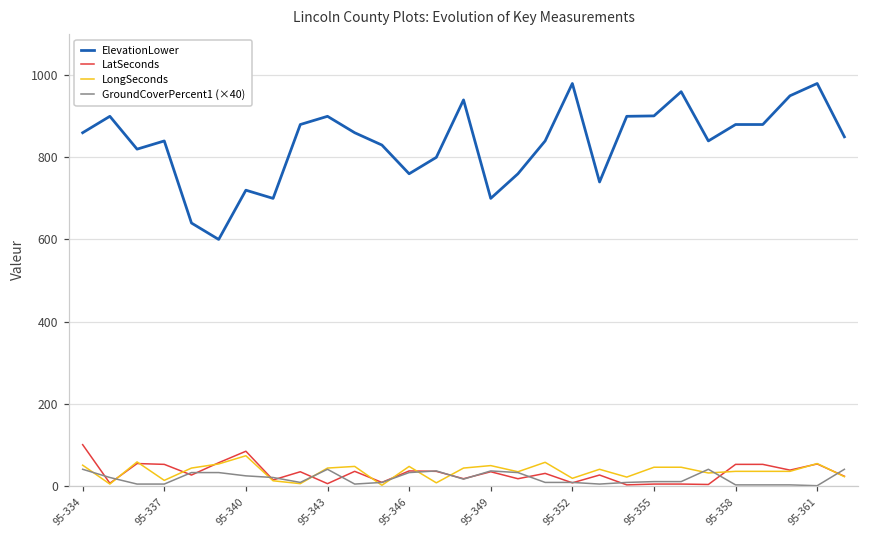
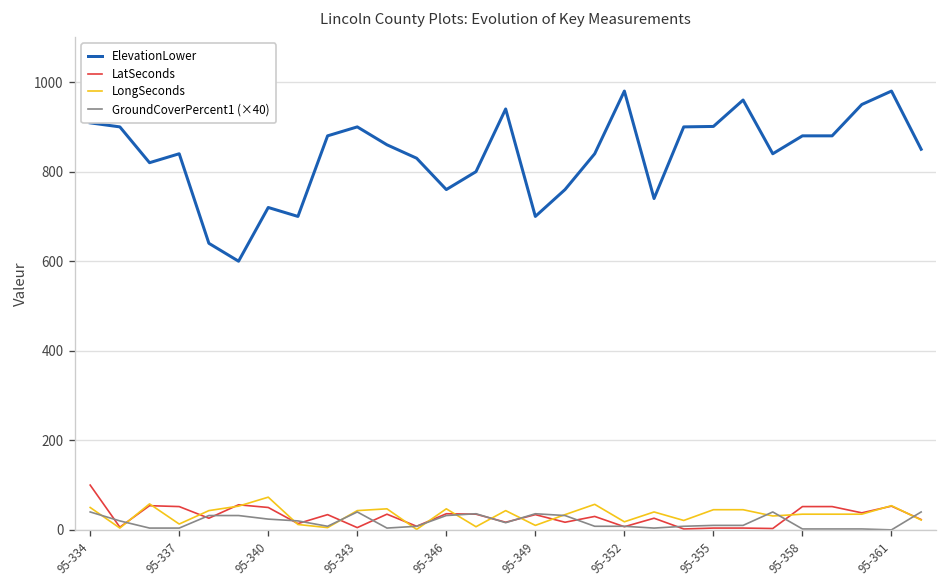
ElevationLower, 95-334: 860 -> 910
LatSeconds, 95-340: 80 -> 50
LongSeconds, 95-349: 50 -> 10
